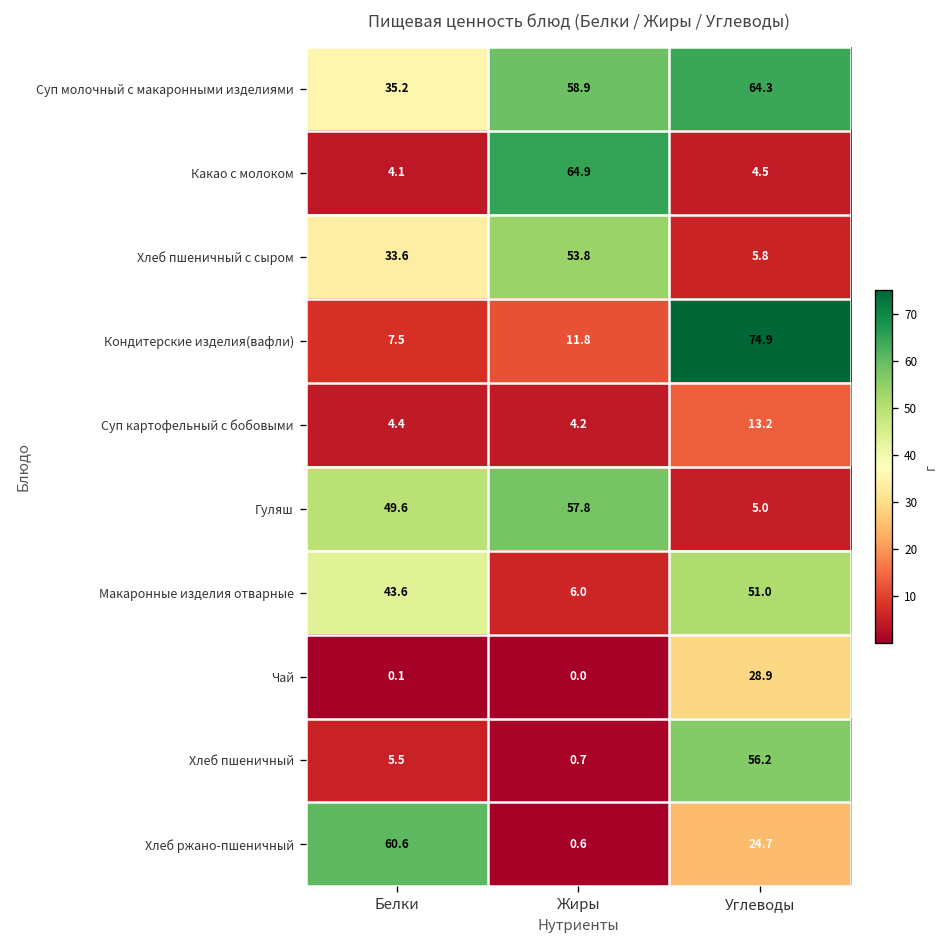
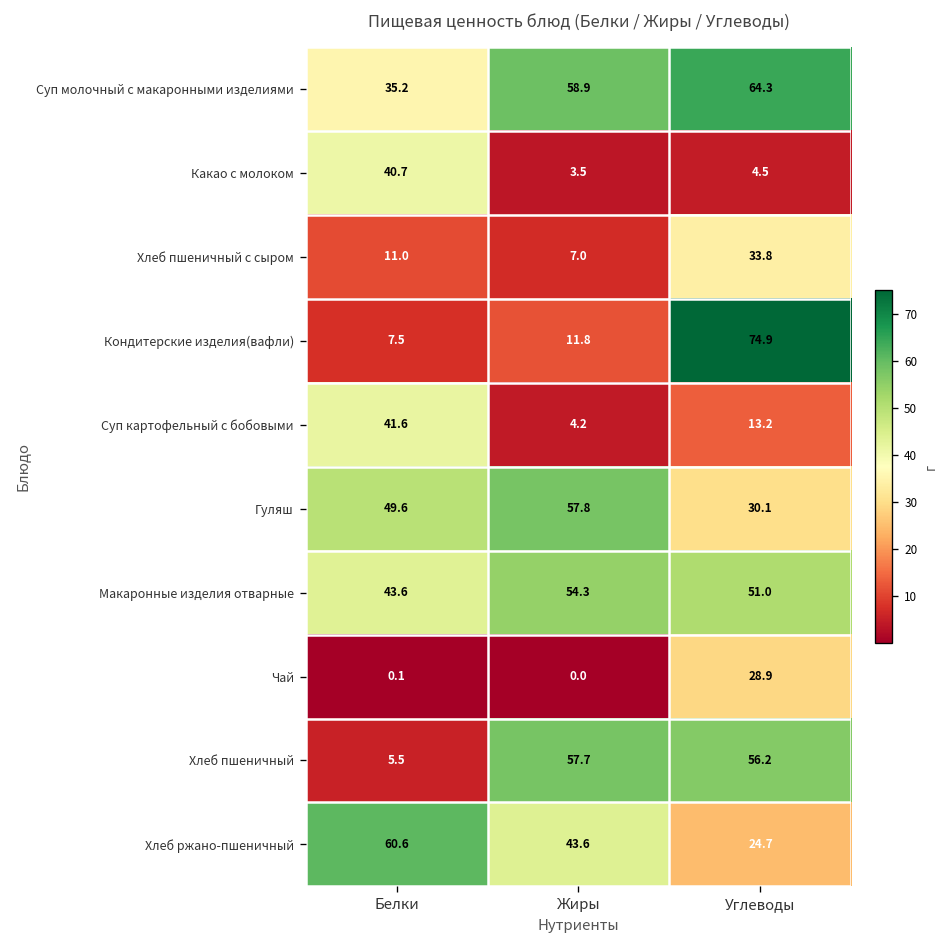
Какао с молоком, Белки: 4.1 -> 40.7
Какао с молоком, Жиры: 64.9 -> 3.5
Хлеб пшеничный с сыром, Белки: 33.6 -> 11.0
Хлеб пшеничный с сыром, Жиры: 53.8 -> 7.0
Хлеб пшеничный с сыром, Углеводы: 5.8 -> 33.8
Суп картофельный с бобовыми, Белки: 4.4 -> 41.6
Гуляш, Углеводы: 5.0 -> 30.1
Макаронные изделия отварные, Жиры: 6.0 -> 54.3
Хлеб пшеничный, Жиры: 0.7 -> 57.7
Хлеб ржано-пшеничный, Жиры: 0.6 -> 43.6
